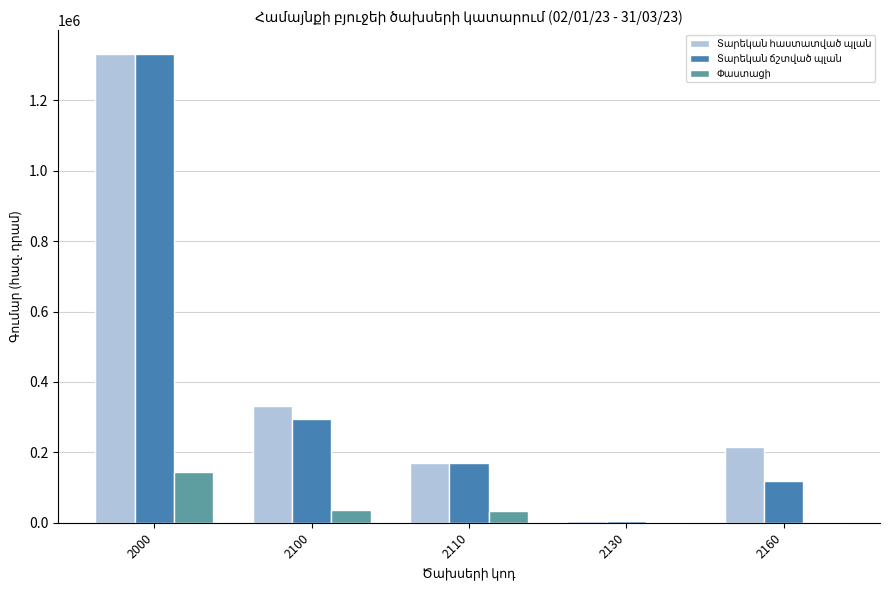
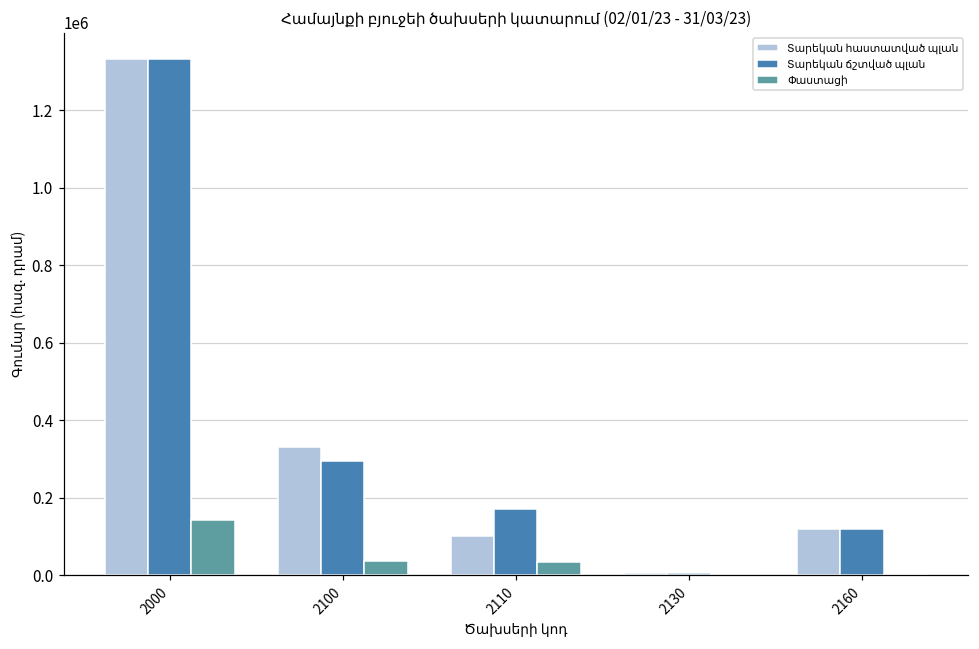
Տարեկան հաստատված պլան, 2110: 170000 -> 100000
Տարեկան հաստատված պլան, 2160: 220000 -> 120000
